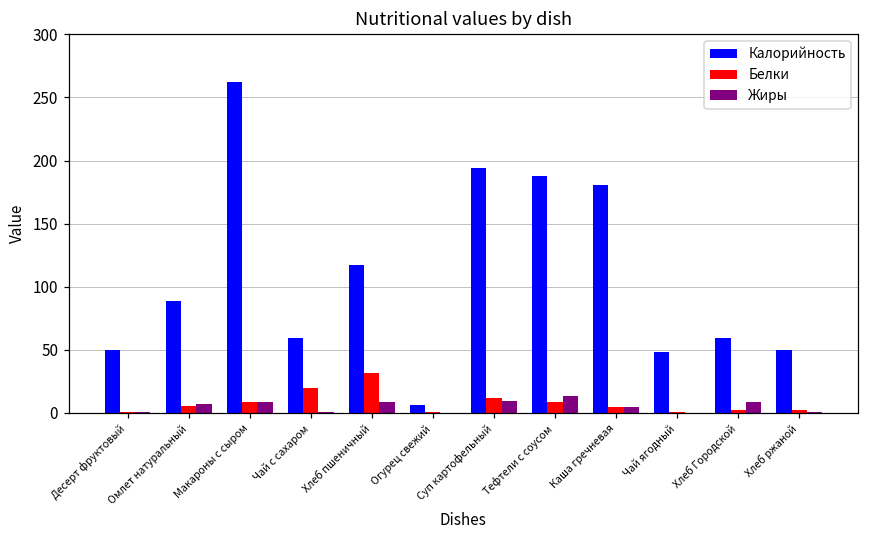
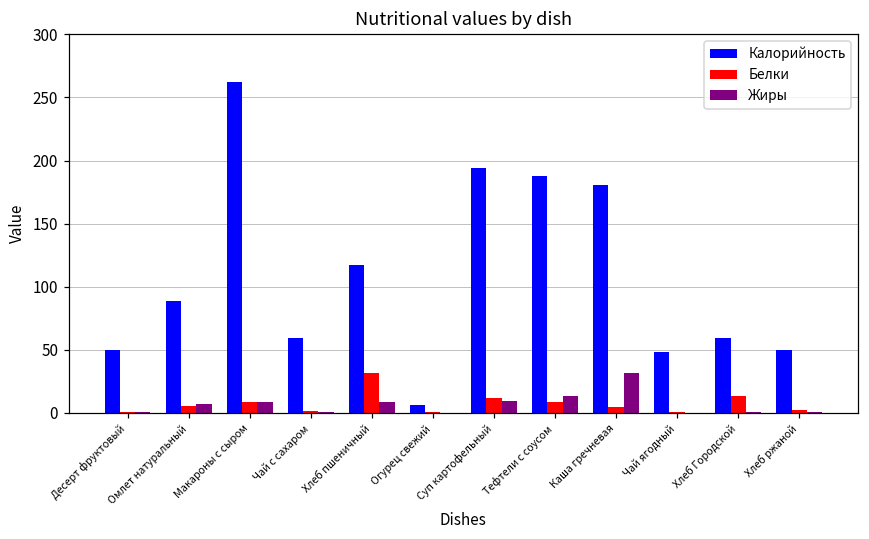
Белки, Чай с сахаром: 20 -> 1
Жиры, Каша гречневая: 5 -> 31
Белки, Хлеб Городской: 2 -> 13
Жиры, Хлеб Городской: 8 -> 0
